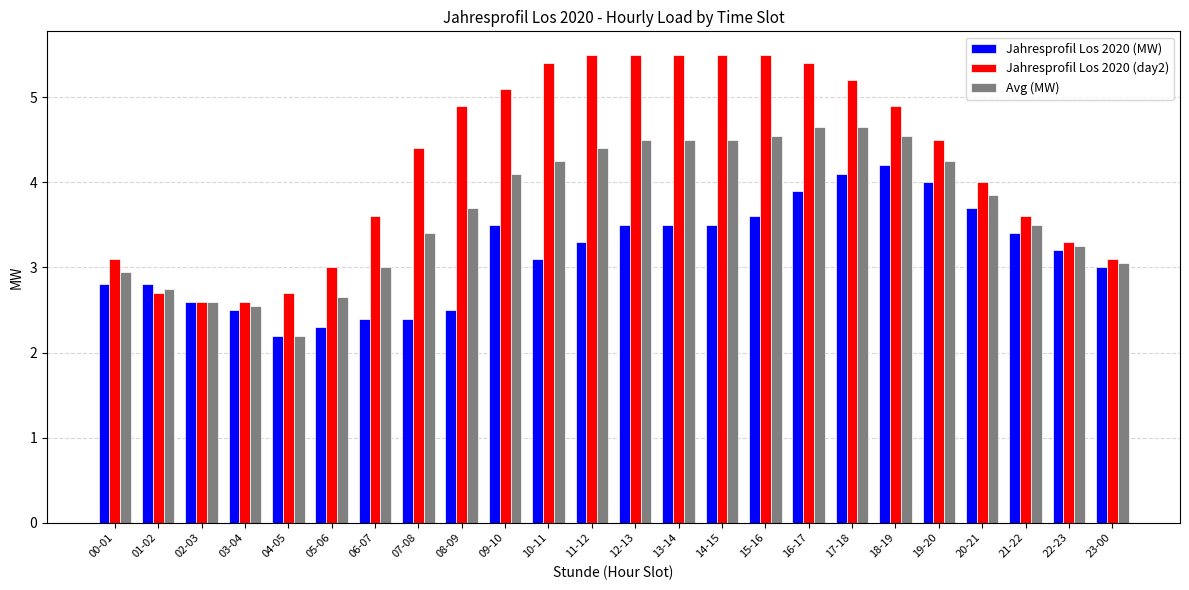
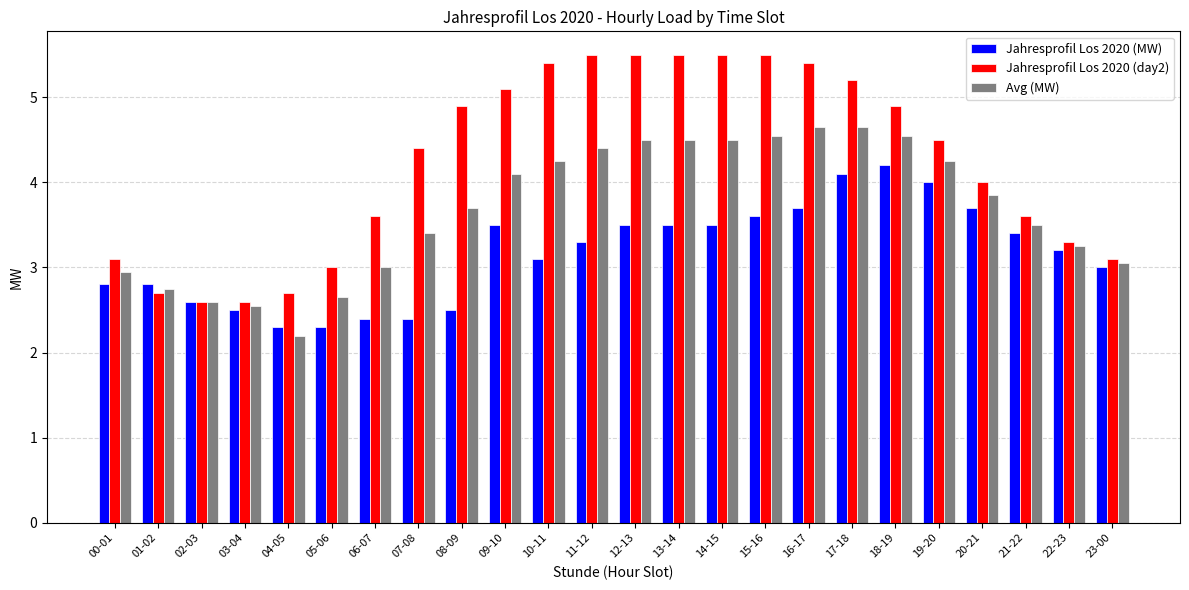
Jahresprofil Los 2020 (MW), 04-05: 2.2 -> 2.3
Jahresprofil Los 2020 (MW), 16-17: 3.9 -> 3.7
